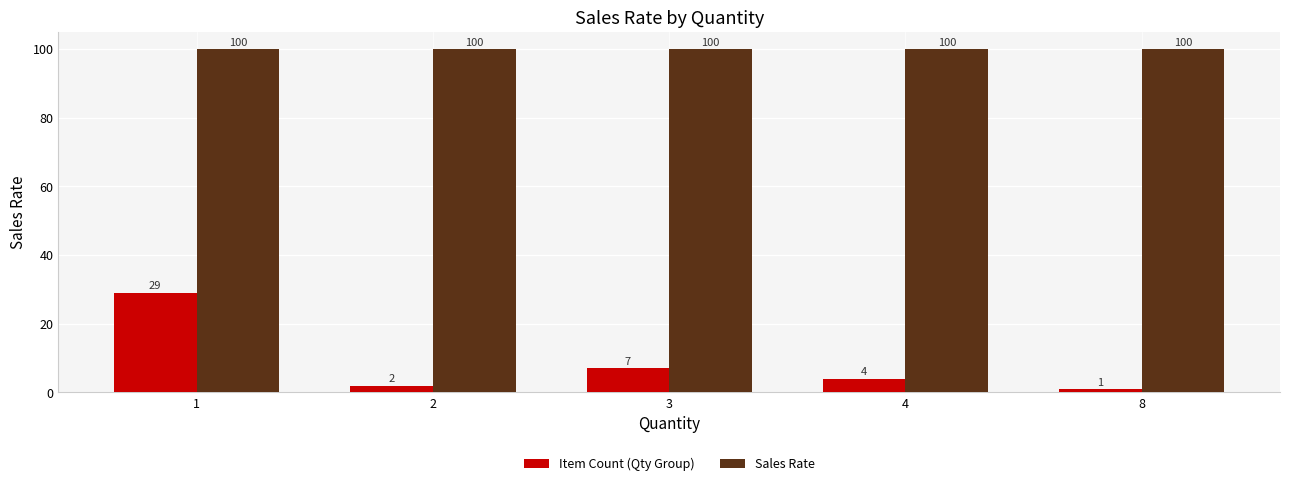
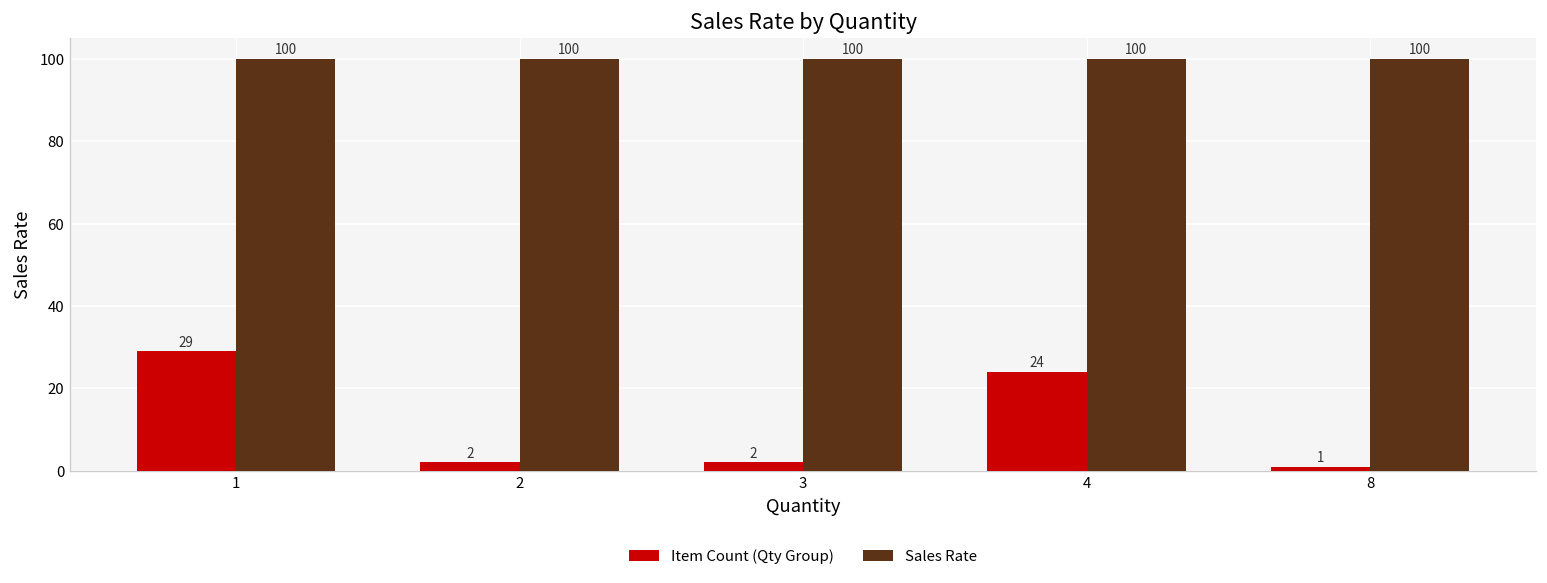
Item Count (Qty Group), 3: 7 -> 2
Item Count (Qty Group), 4: 4 -> 24
